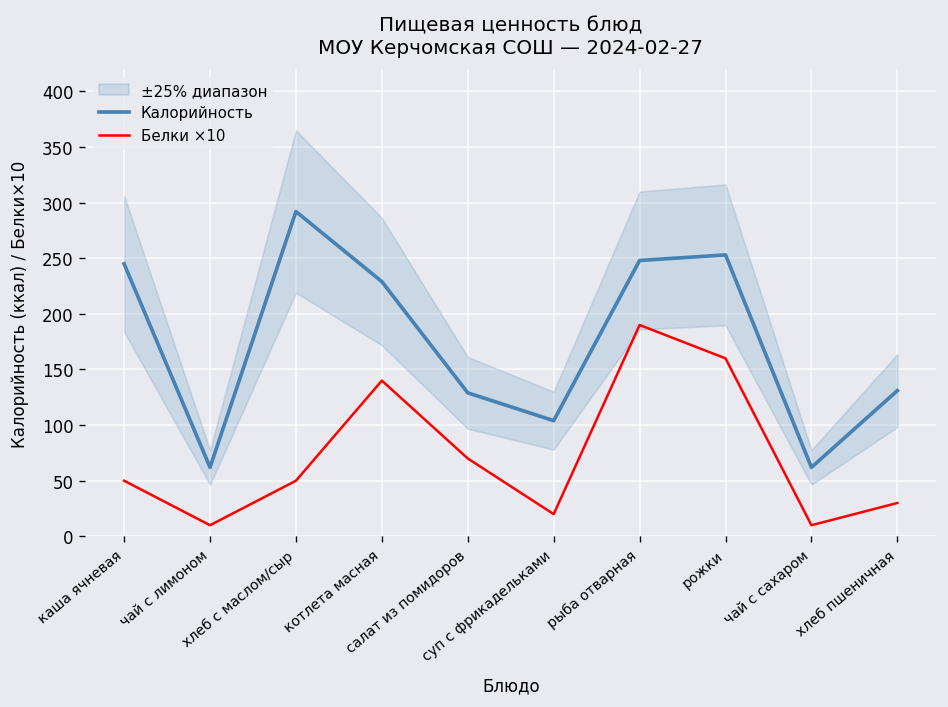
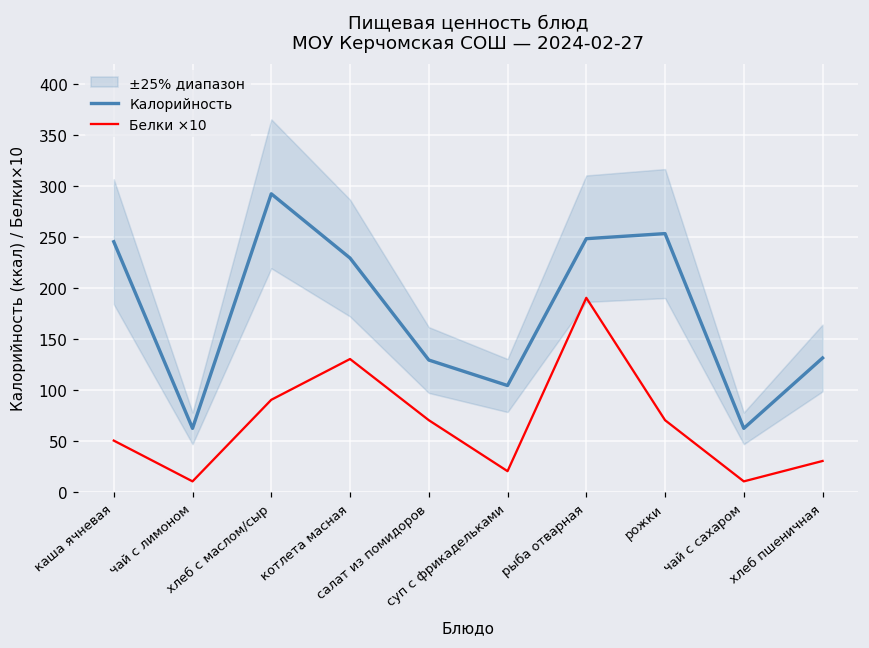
Белки ×10, хлеб с маслом/сыр: 50 -> 90
Белки ×10, котлета масная: 140 -> 130
Белки ×10, рожки: 160 -> 70
